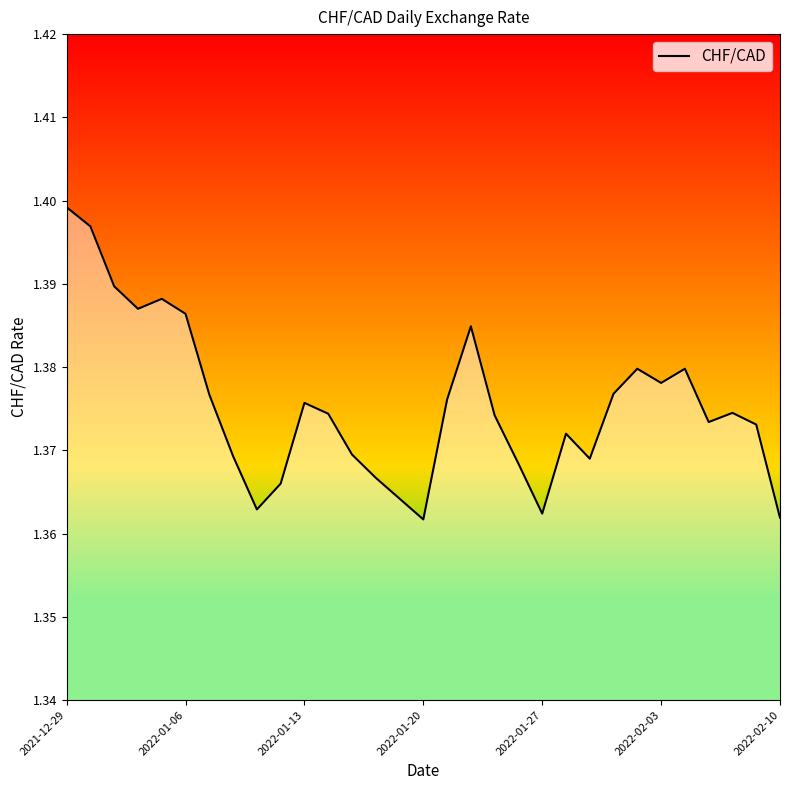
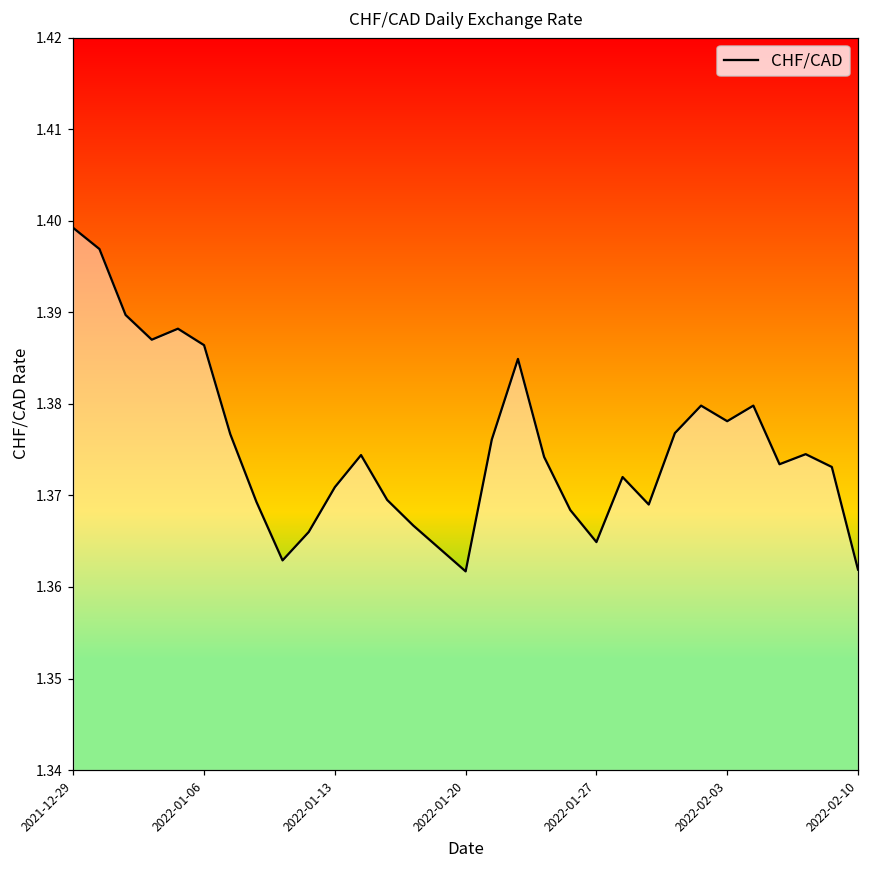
2022-01-13: 1.376 -> 1.371
2022-01-27: 1.362 -> 1.365
